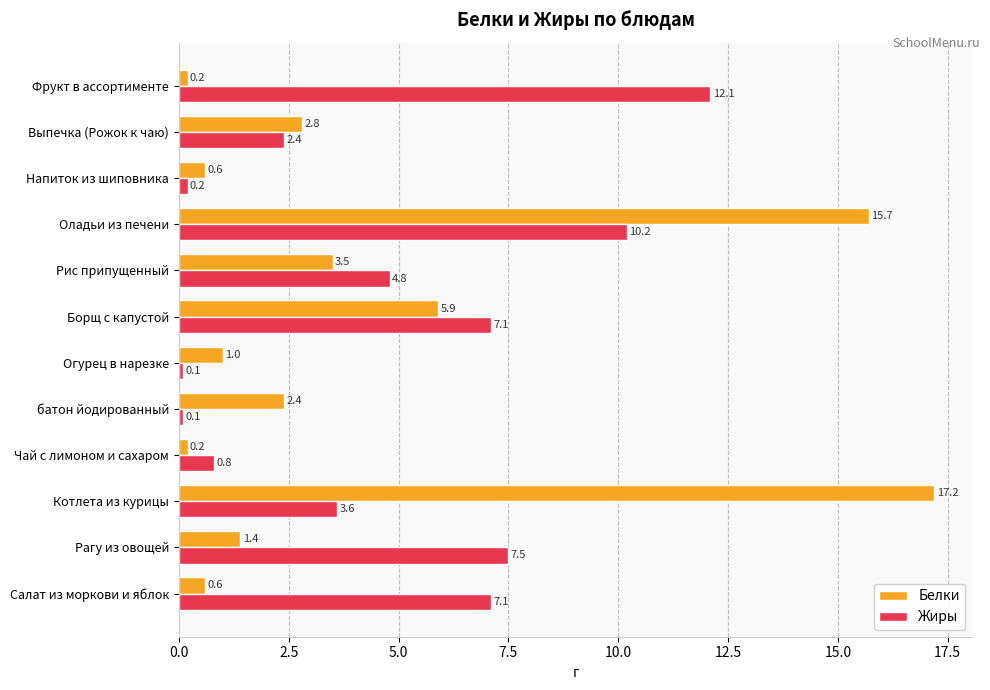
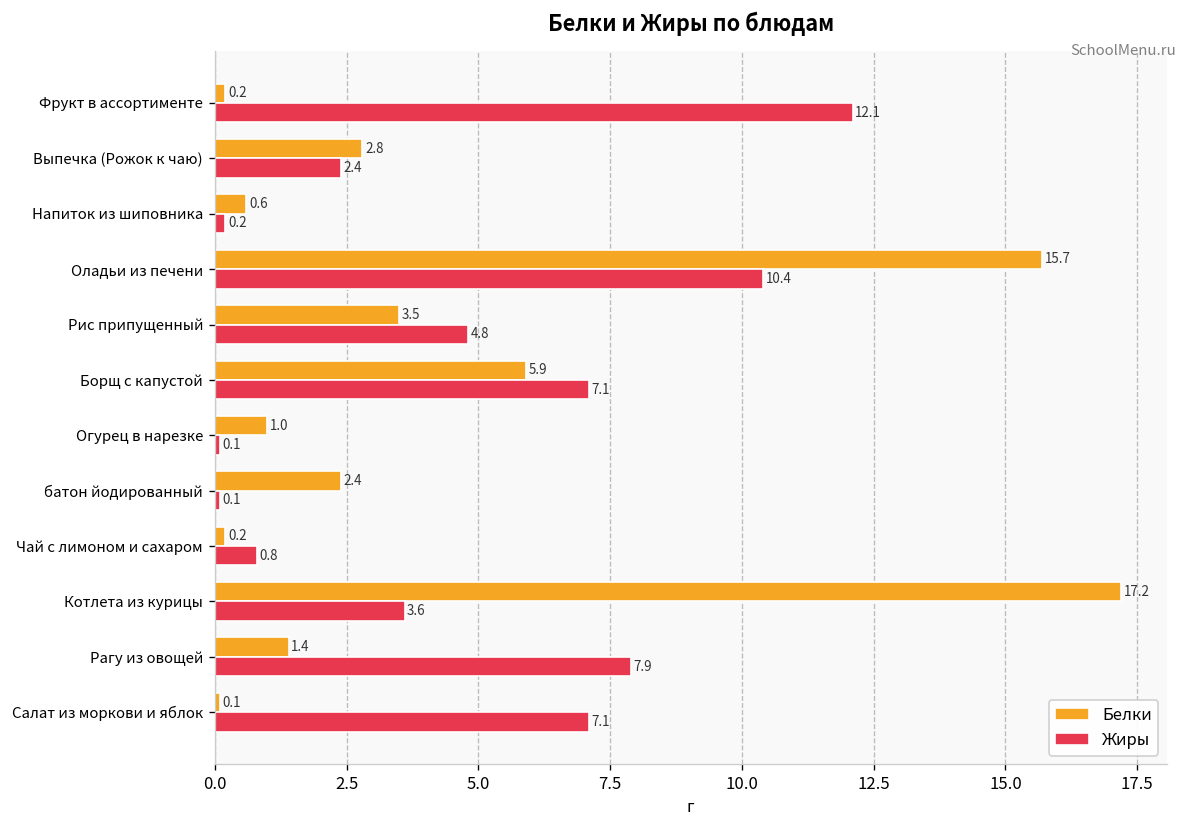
Жиры, Оладьи из печени: 10.2 -> 10.4
Жиры, Рагу из овощей: 7.5 -> 7.9
Белки, Салат из моркови и яблок: 0.6 -> 0.1
